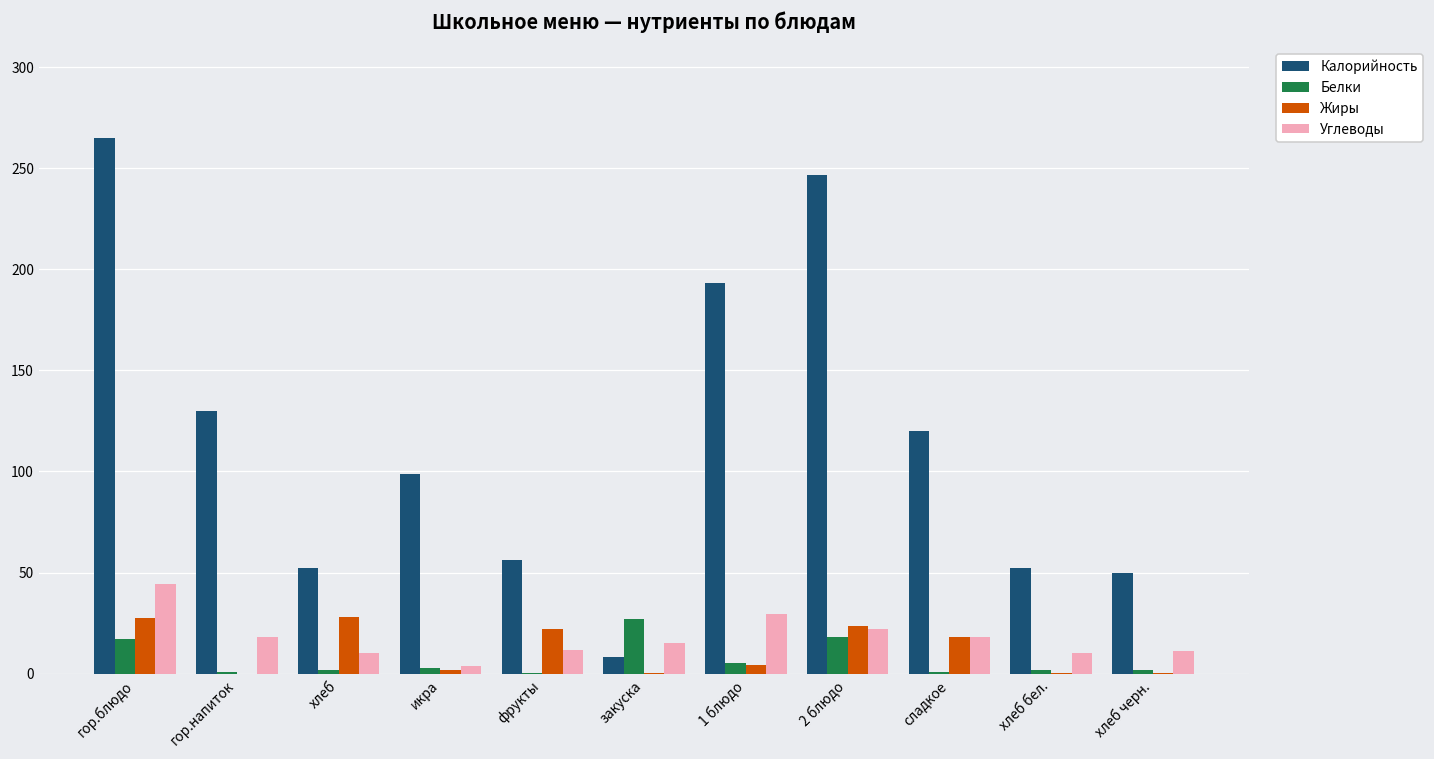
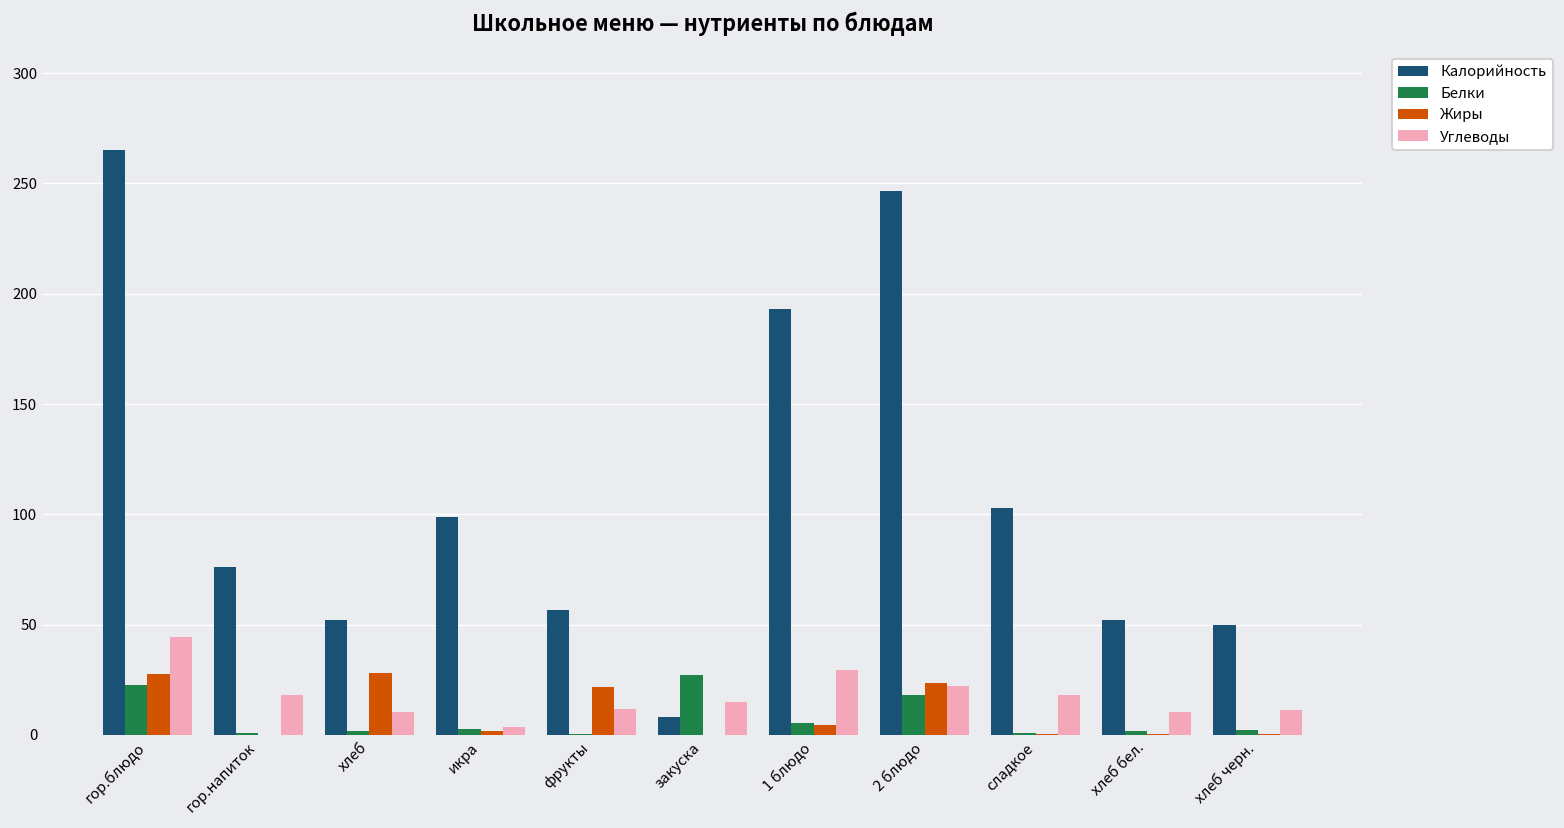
Белки, гор.блюдо: 17 -> 23
Калорийность, гор.напиток: 130 -> 76
Калорийность, сладкое: 120 -> 103
Жиры, сладкое: 18 -> 0
